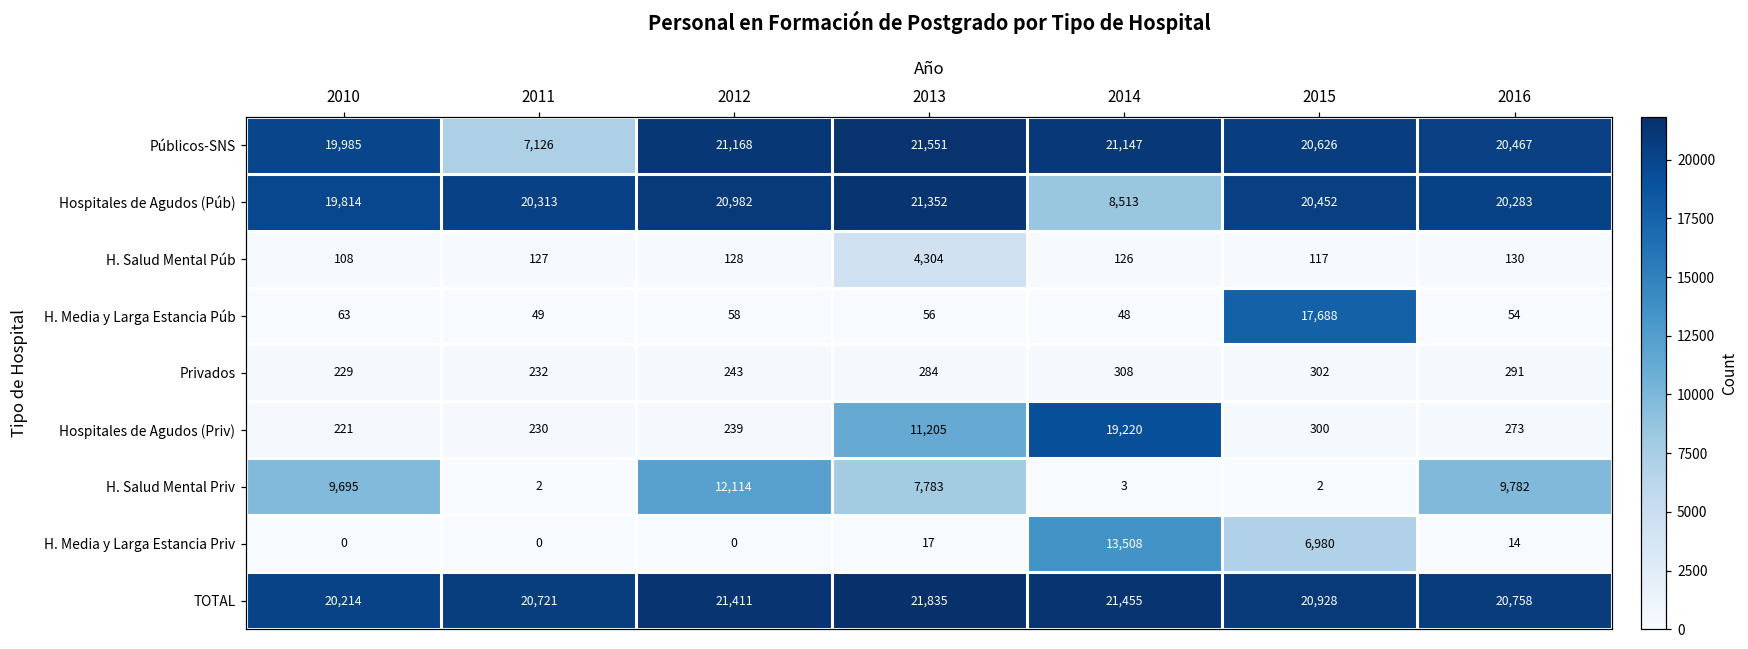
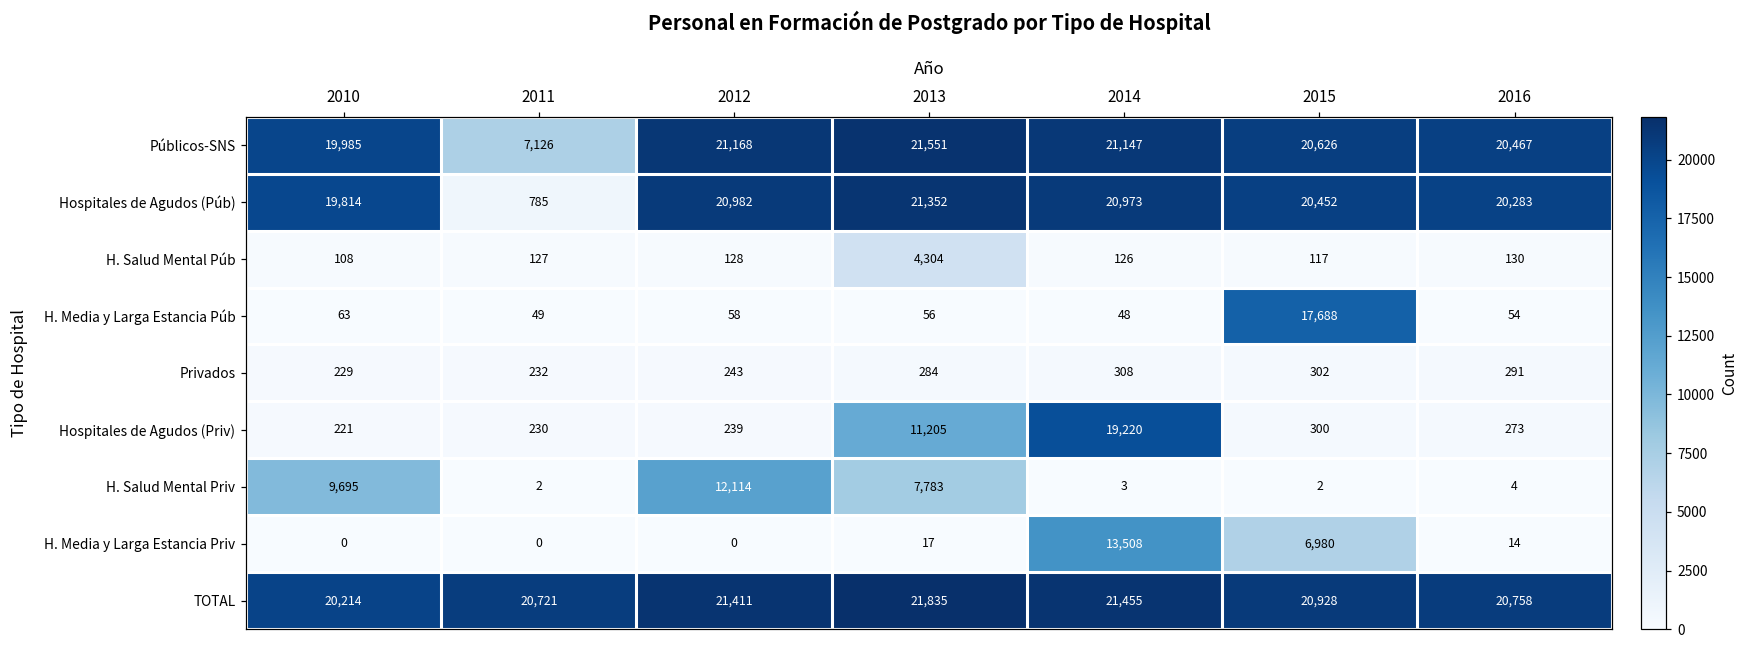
Hospitales de Agudos (Púb), 2011: 20,313 -> 785
Hospitales de Agudos (Púb), 2014: 8,513 -> 20,973
H. Salud Mental Priv, 2016: 9,782 -> 4
